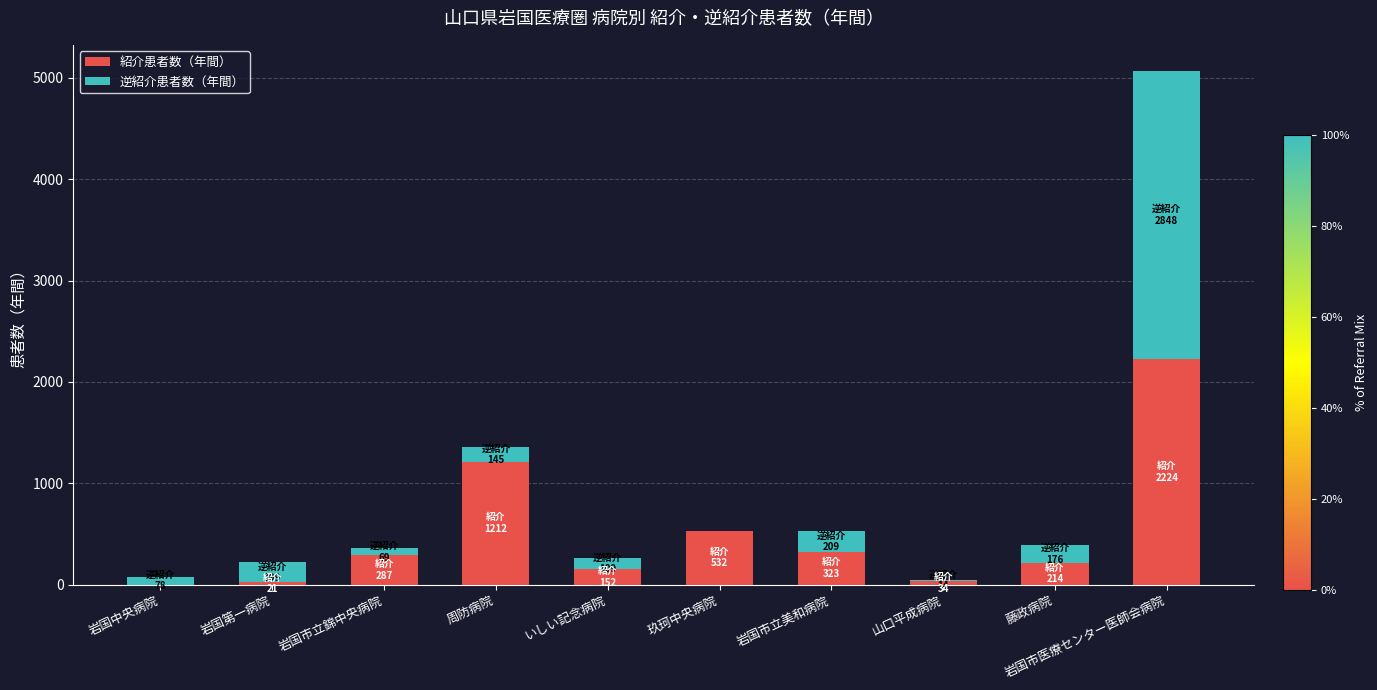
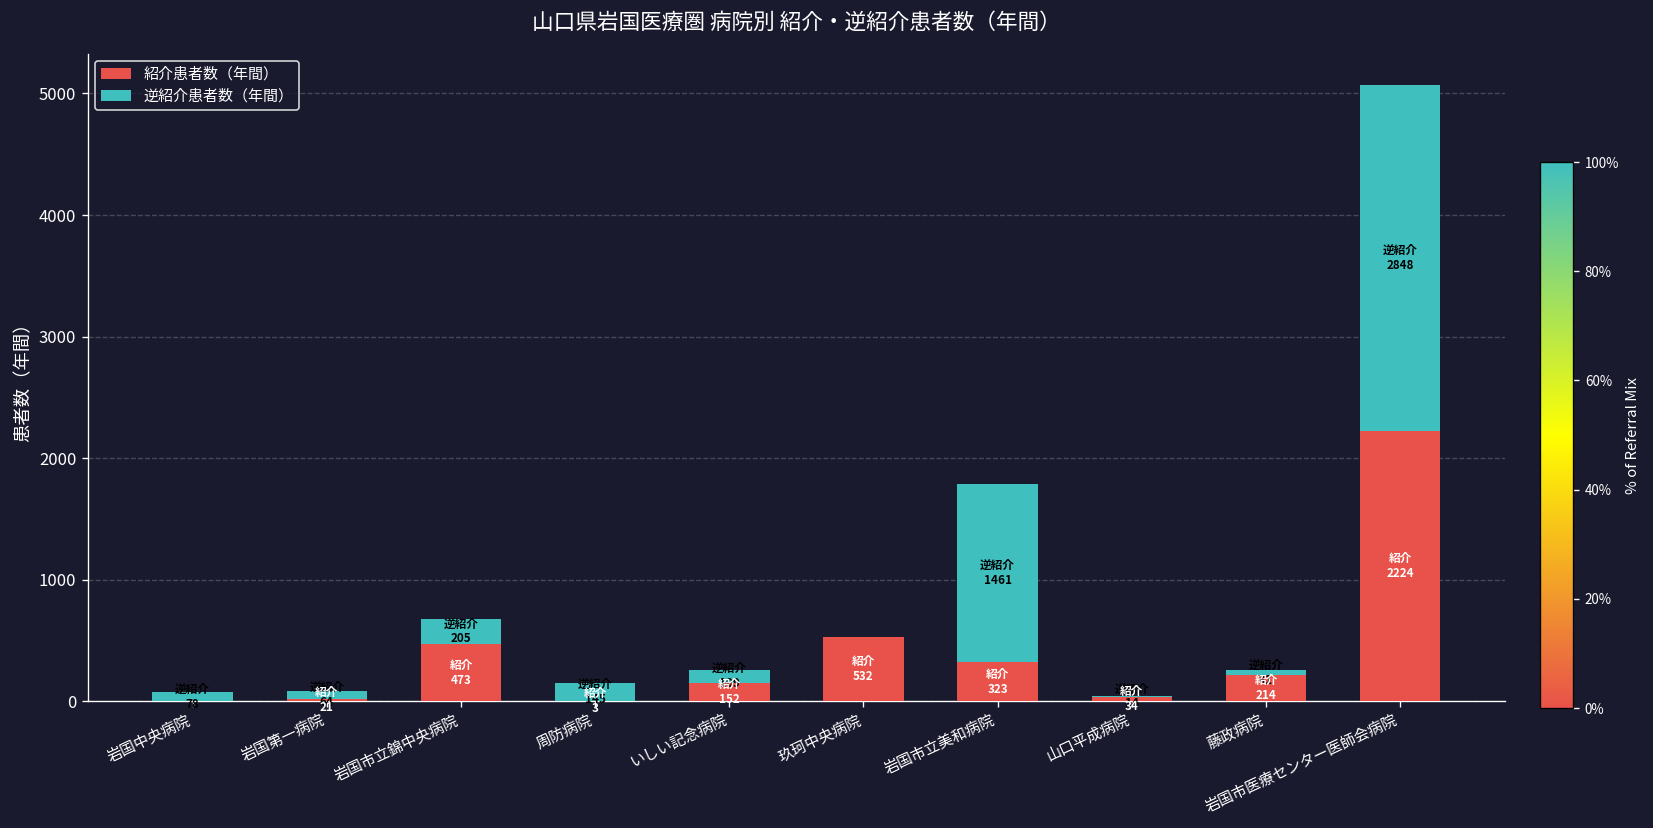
逆紹介患者数（年間）, 岩国第一病院: 199 -> 64
紹介患者数（年間）, 岩国市立錦中央病院: 287 -> 473
逆紹介患者数（年間）, 岩国市立錦中央病院: 69 -> 205
紹介患者数（年間）, 周防病院: 1212 -> 3
逆紹介患者数（年間）, 岩国市立美和病院: 209 -> 1461
逆紹介患者数（年間）, 藤政病院: 176 -> 41
